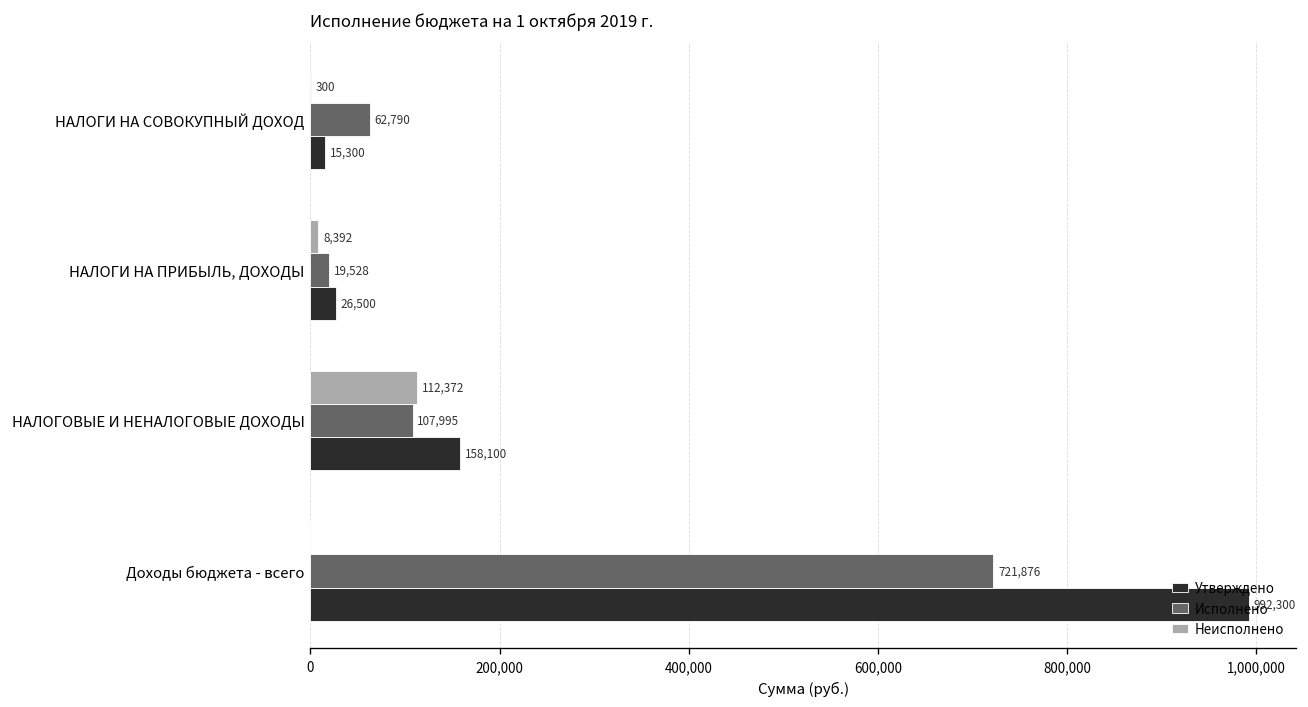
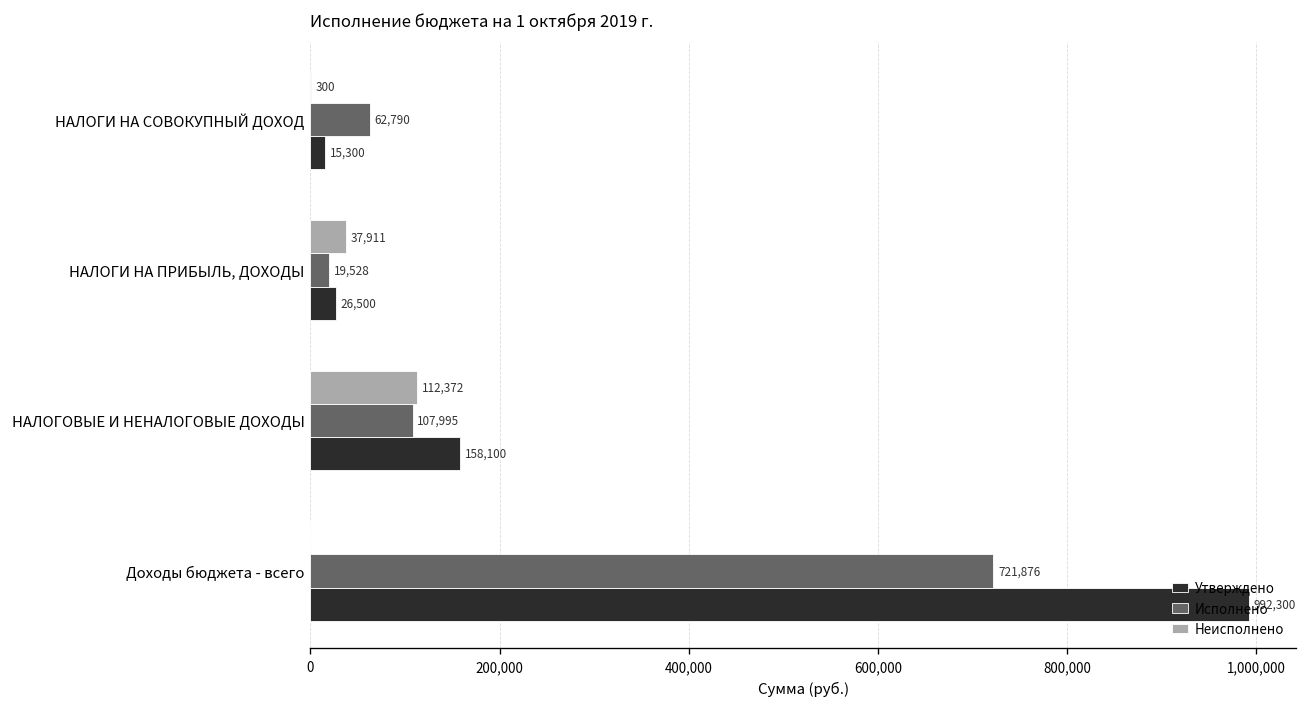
Неисполнено, НАЛОГИ НА ПРИБЫЛЬ, ДОХОДЫ: 8,392 -> 37,911
